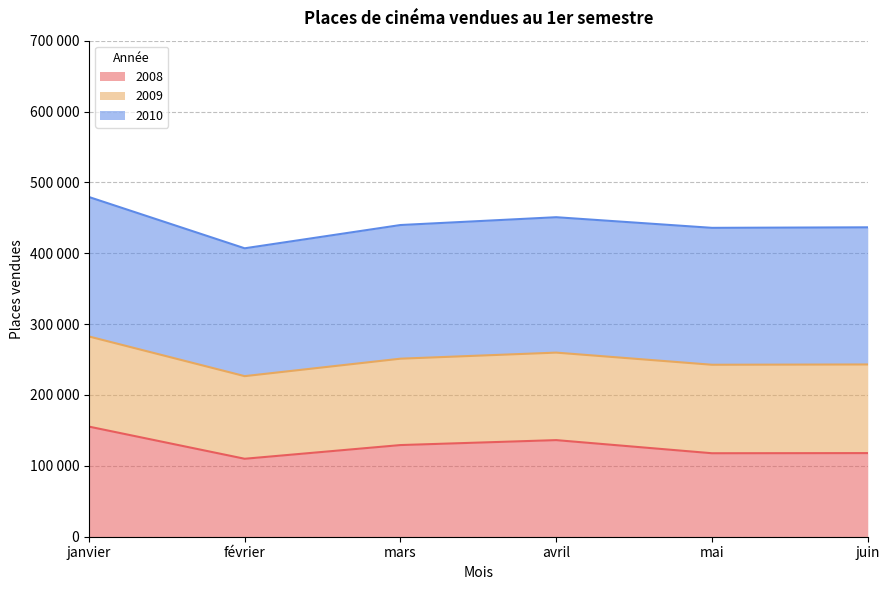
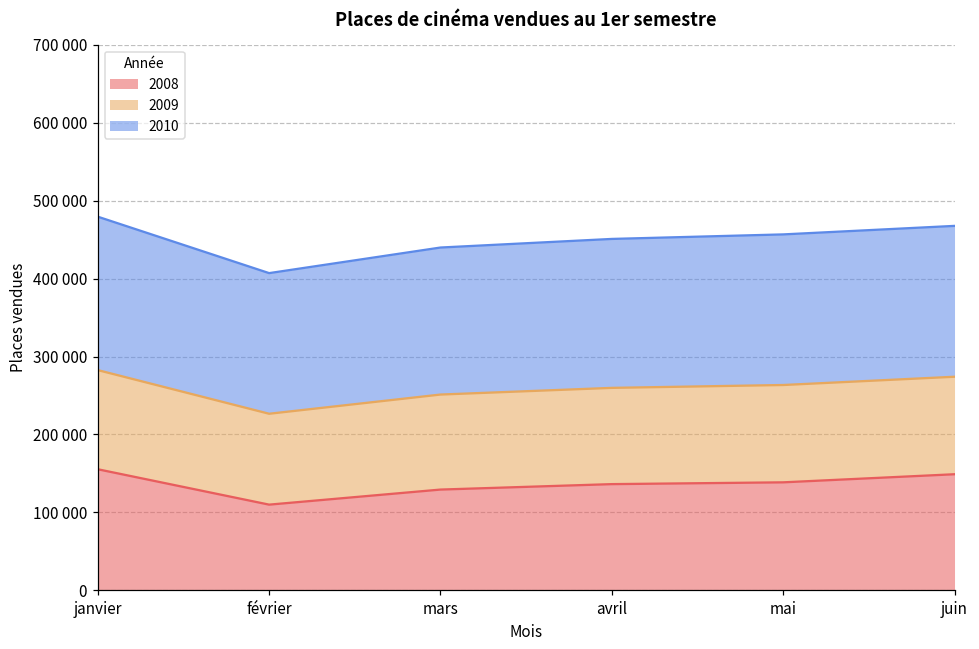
2008, mai: 120000 -> 140000
2008, juin: 120000 -> 150000
